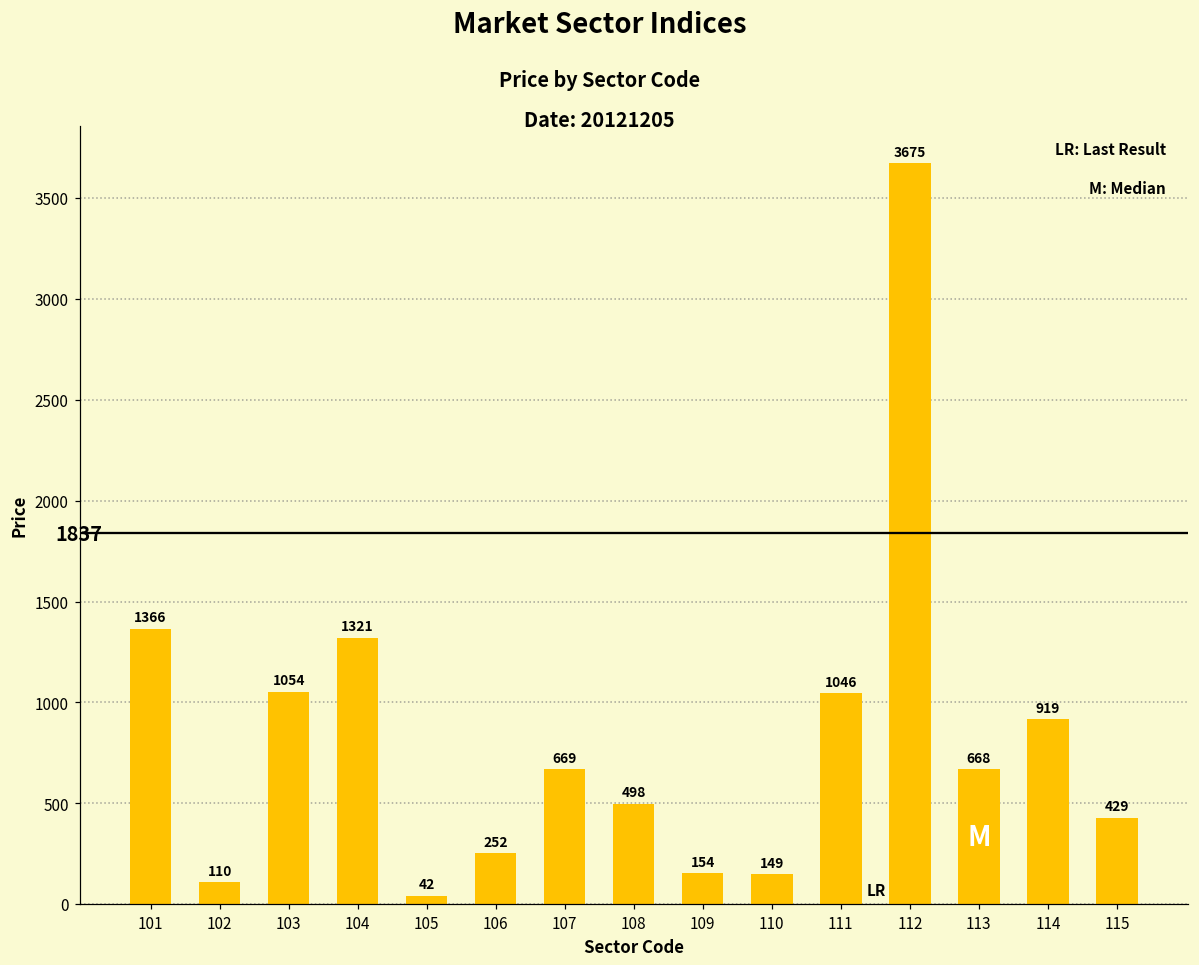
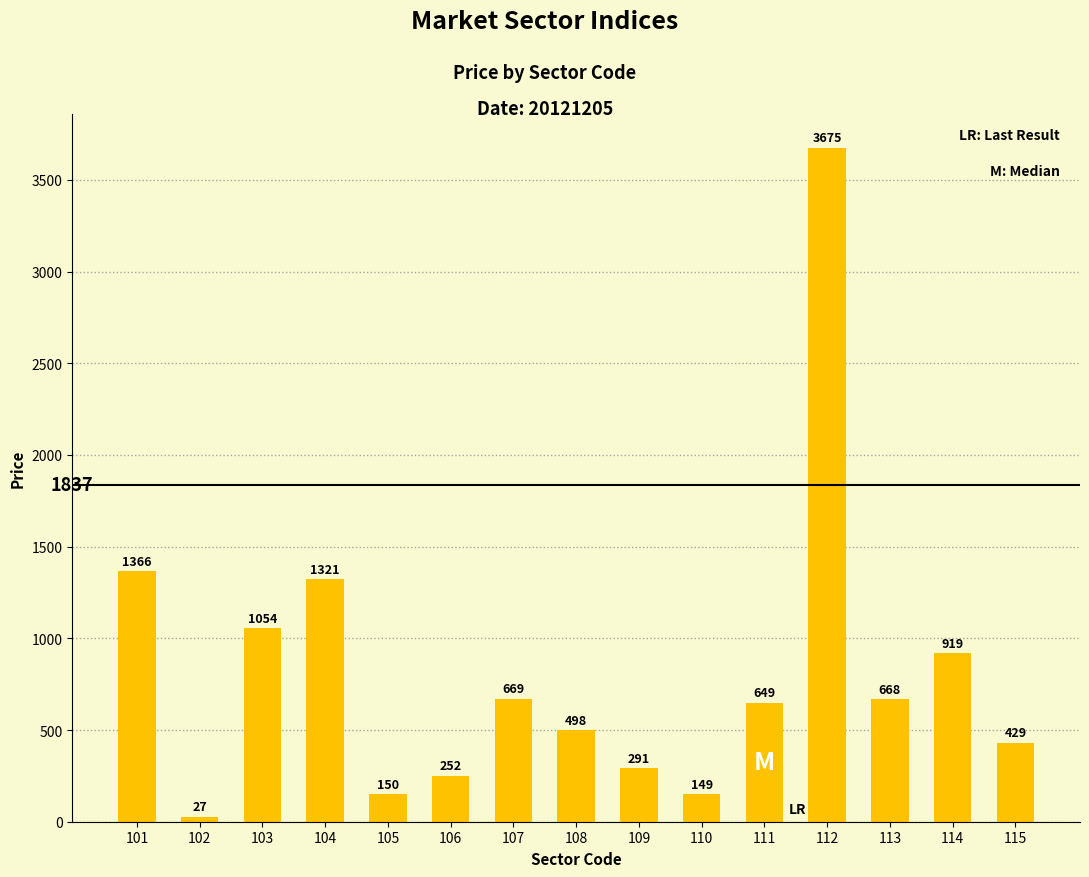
102: 110 -> 27
105: 42 -> 150
109: 154 -> 291
111: 1046 -> 649
